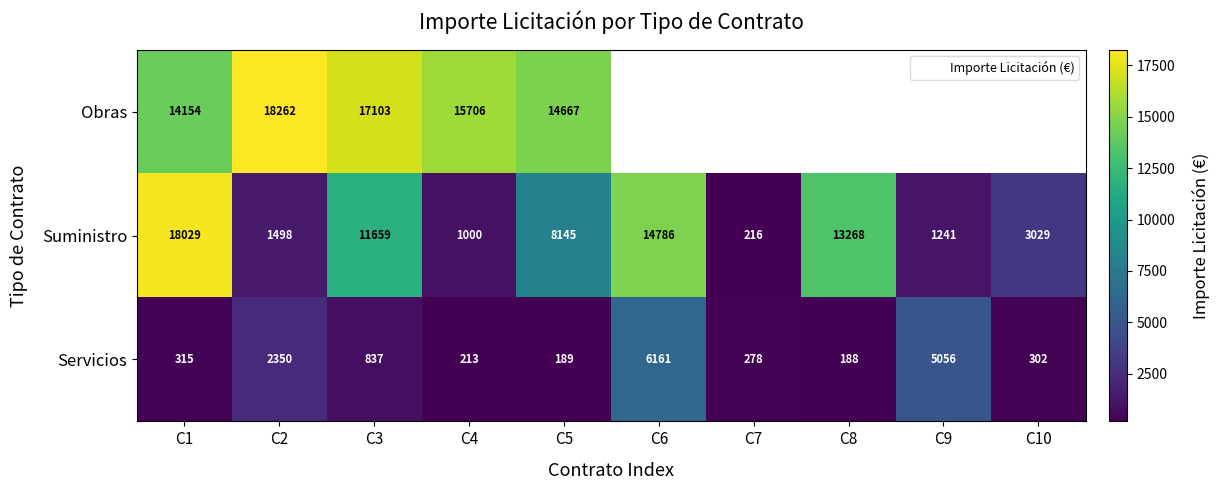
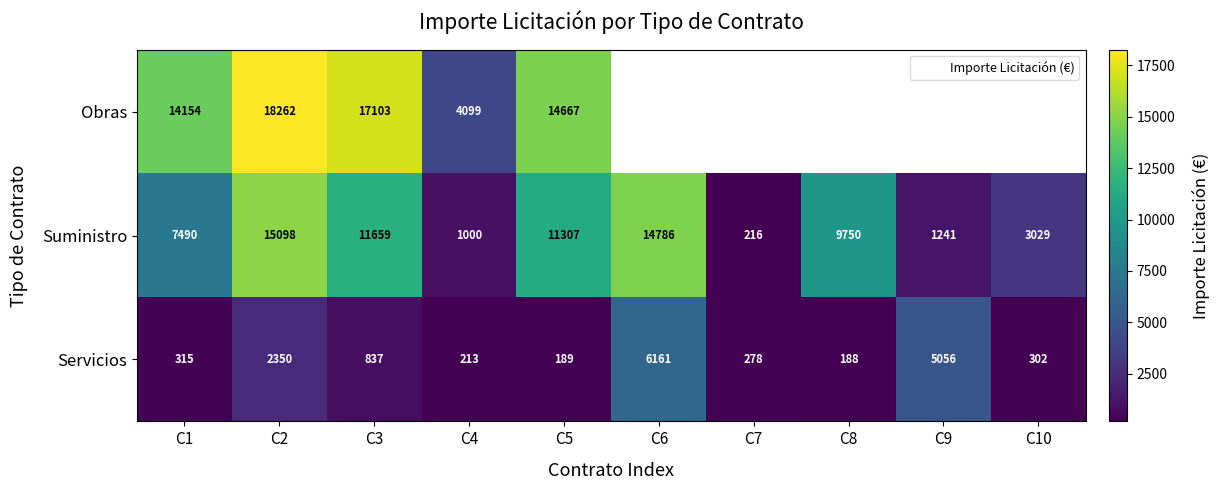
Obras, C4: 15706 -> 4099
Suministro, C1: 18029 -> 7490
Suministro, C2: 1498 -> 15098
Suministro, C5: 8145 -> 11307
Suministro, C8: 13268 -> 9750
